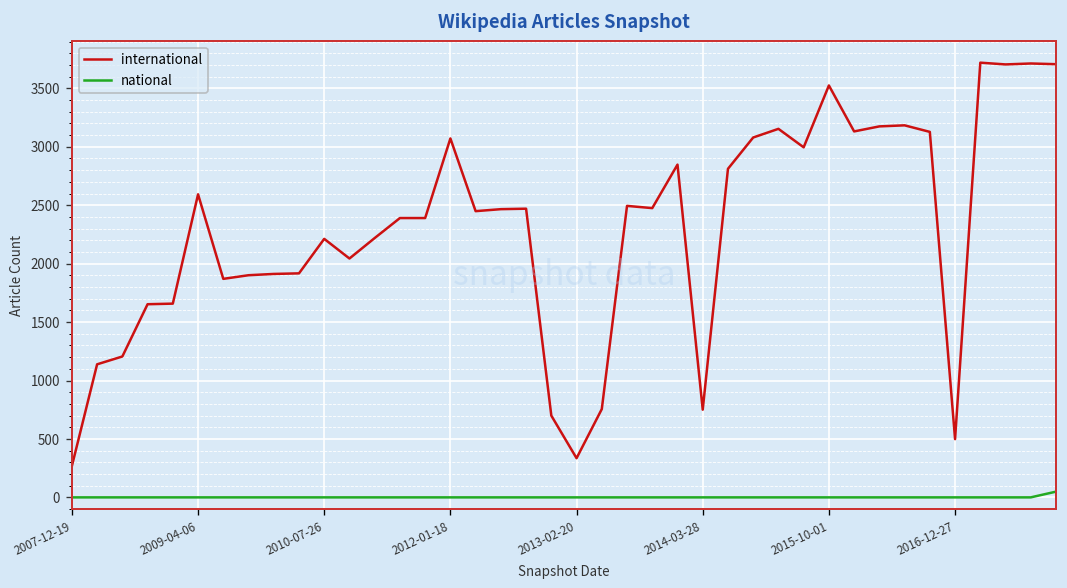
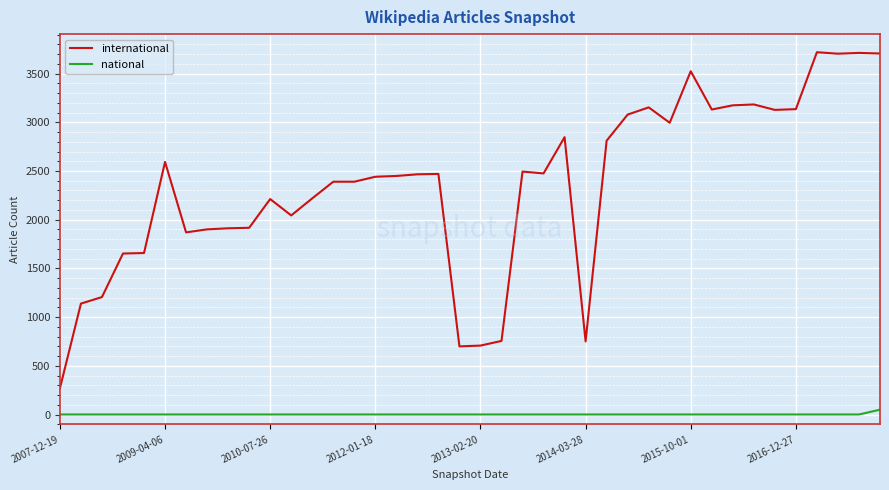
international, 2012-01-18: 3100 -> 2400
international, 2013-02-20: 300 -> 700
international, 2016-12-27: 500 -> 3100
